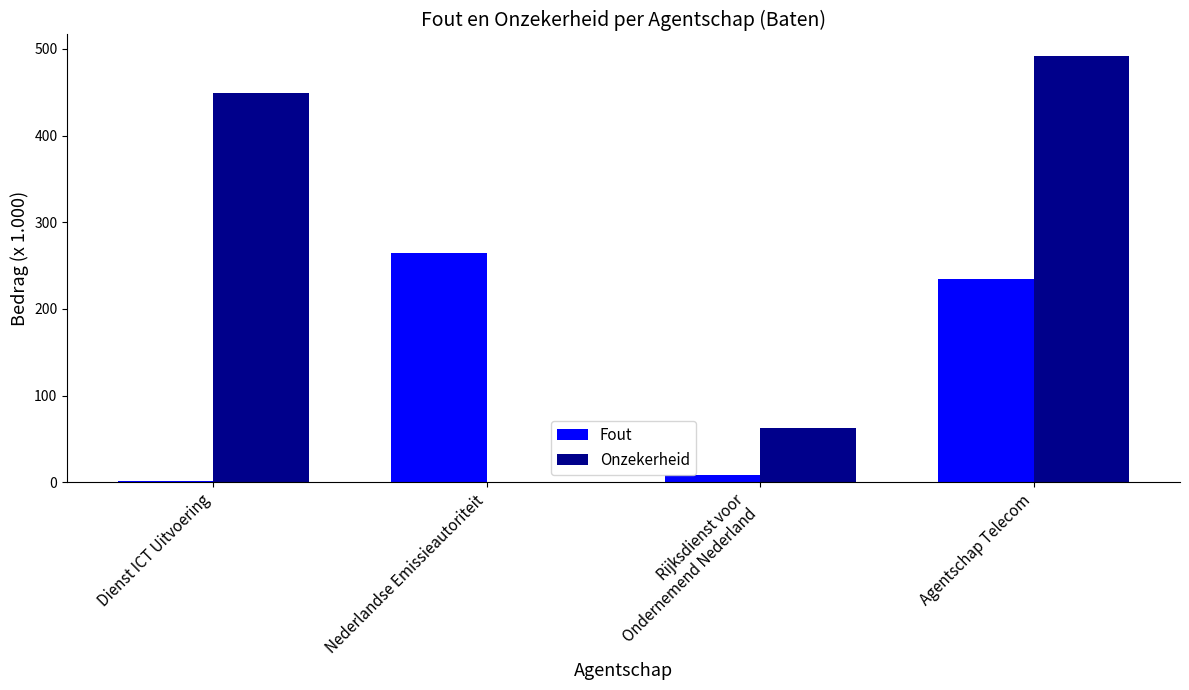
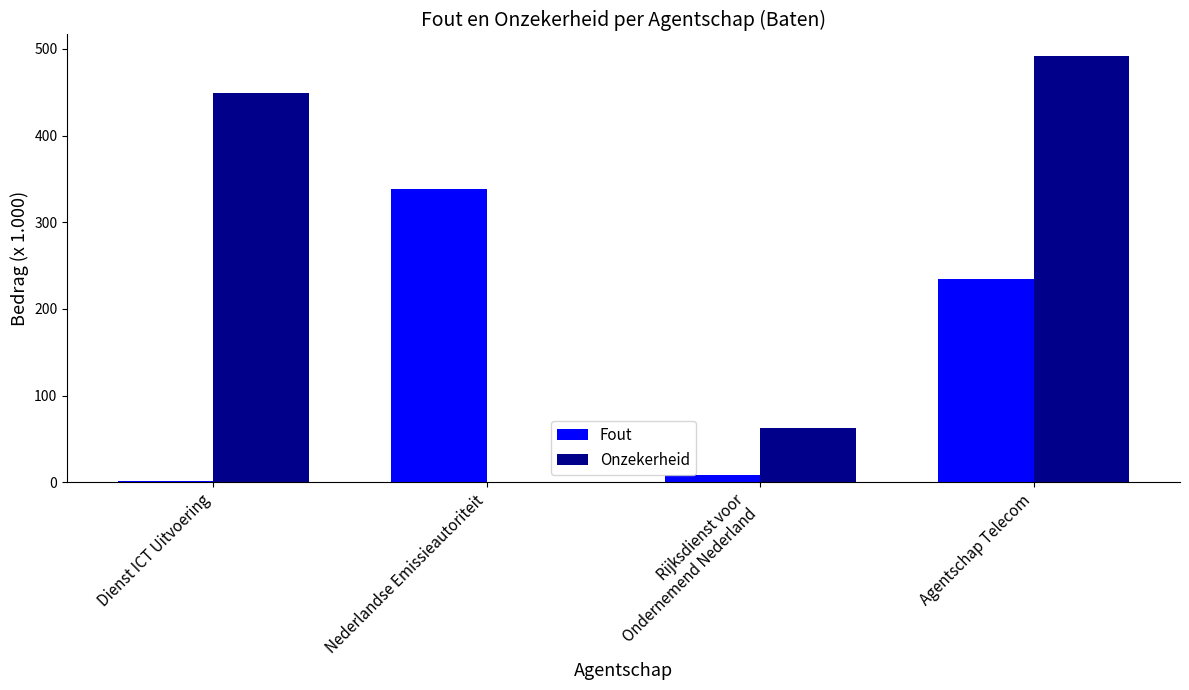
Fout, Nederlandse Emissieautoriteit: 260 -> 340
